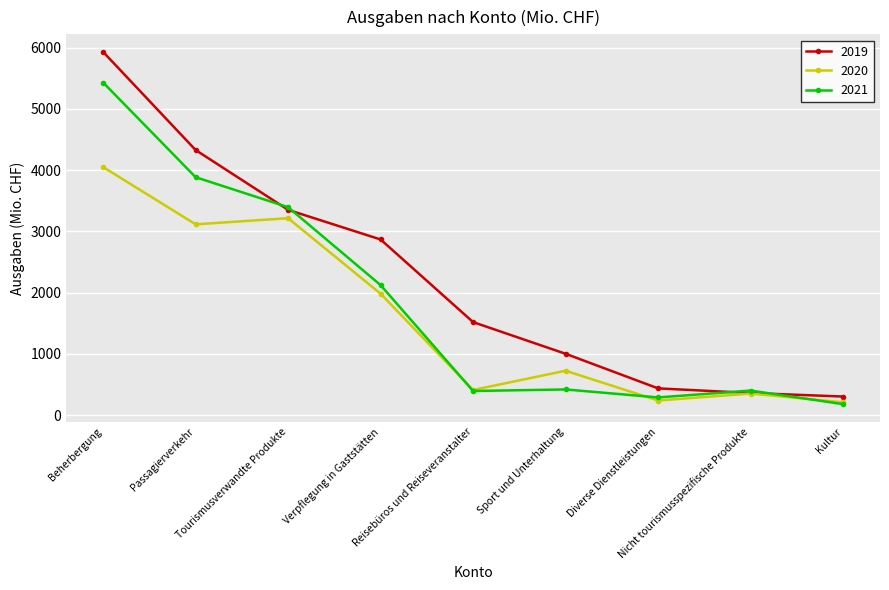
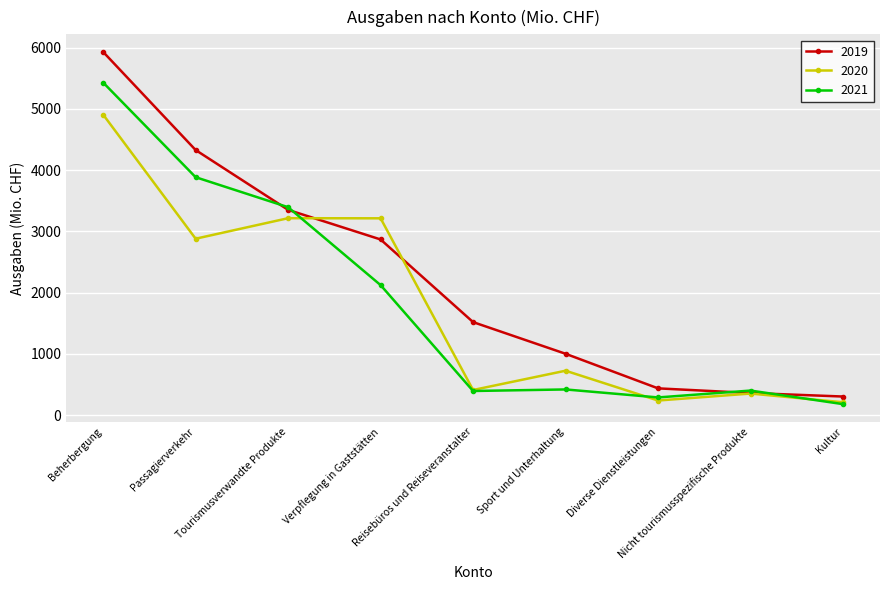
2020, Beherbergung: 4100 -> 4900
2020, Passagierverkehr: 3100 -> 2900
2020, Verpflegung in Gaststätten: 2000 -> 3200
